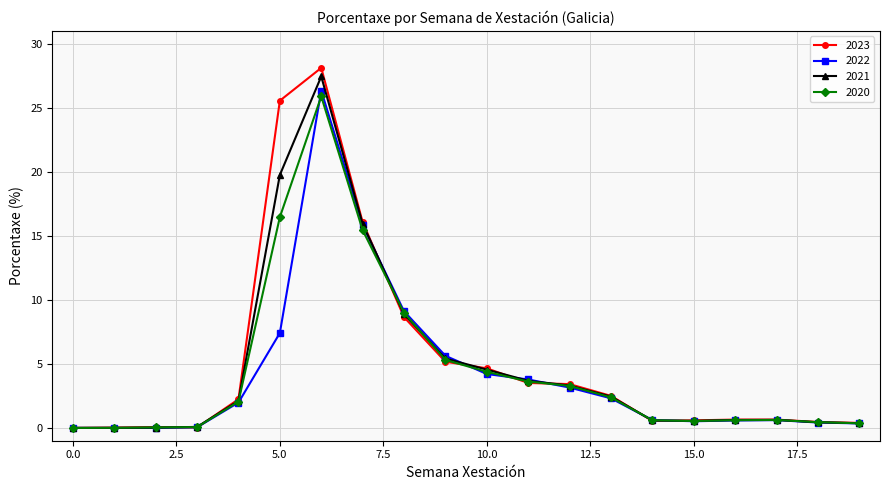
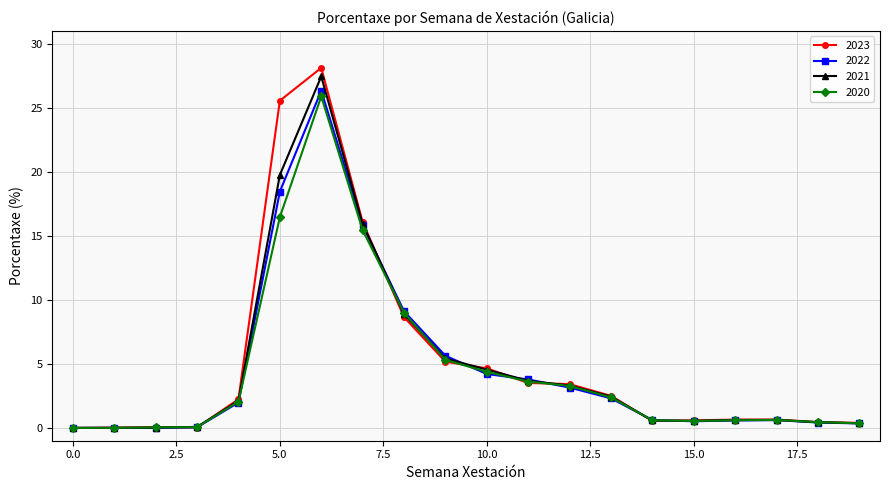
2022, 5.0: 7.4 -> 18.5
